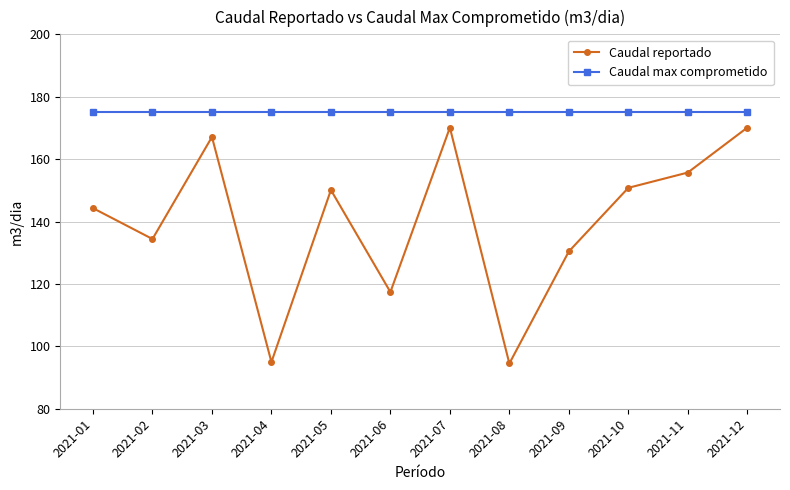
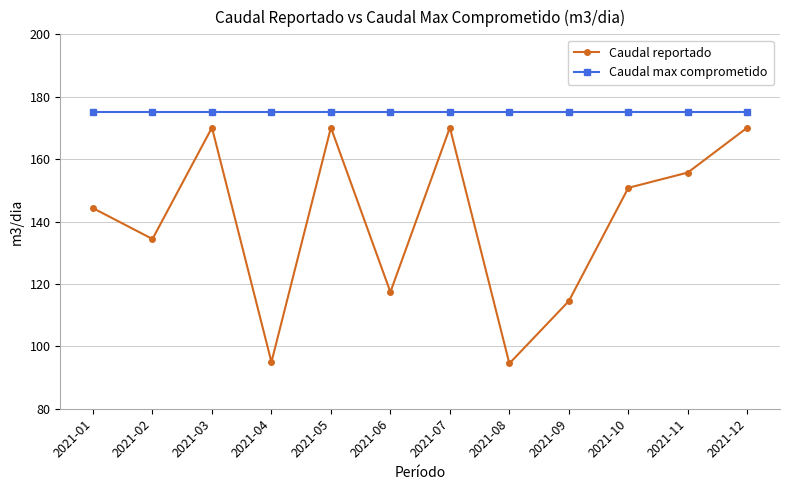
Caudal reportado, 2021-03: 167 -> 170
Caudal reportado, 2021-05: 150 -> 170
Caudal reportado, 2021-09: 130 -> 115
